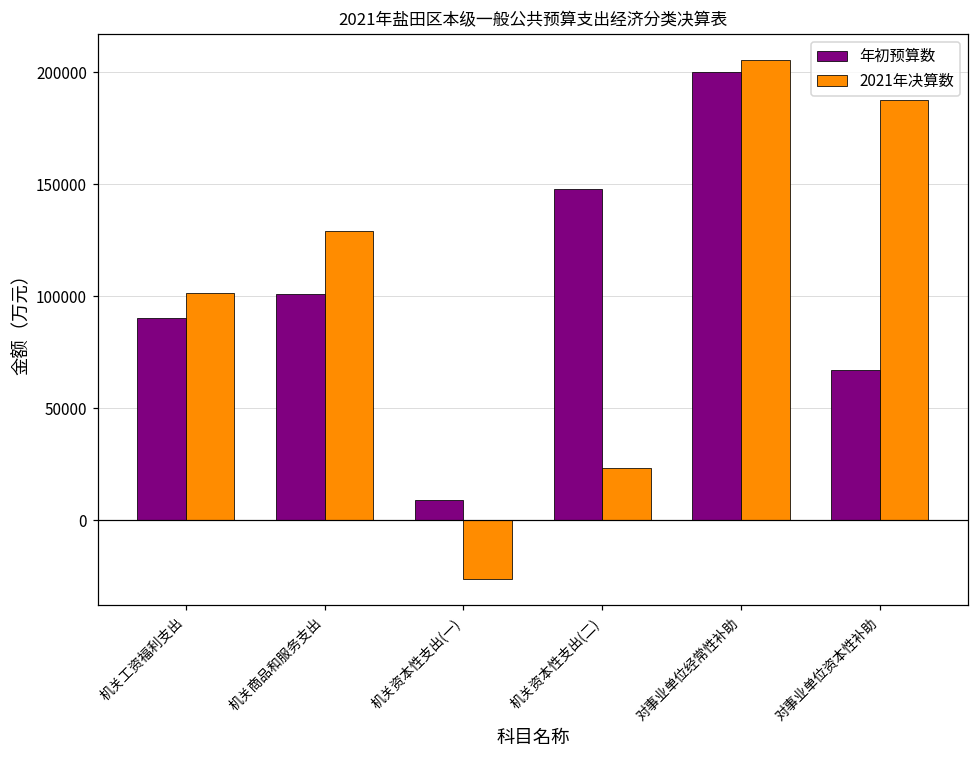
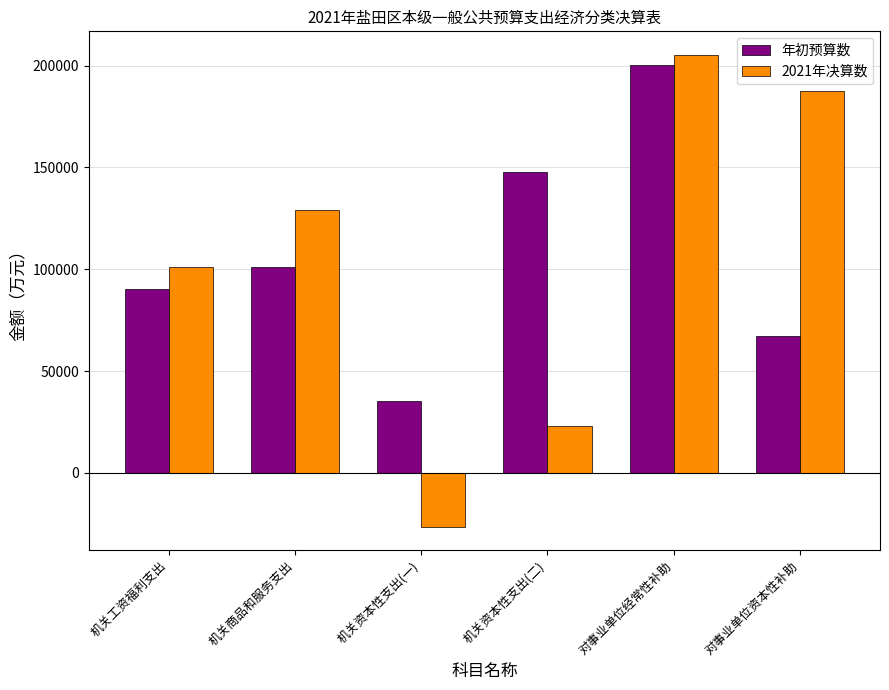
年初预算数, 机关资本性支出(一): 9000 -> 35000
